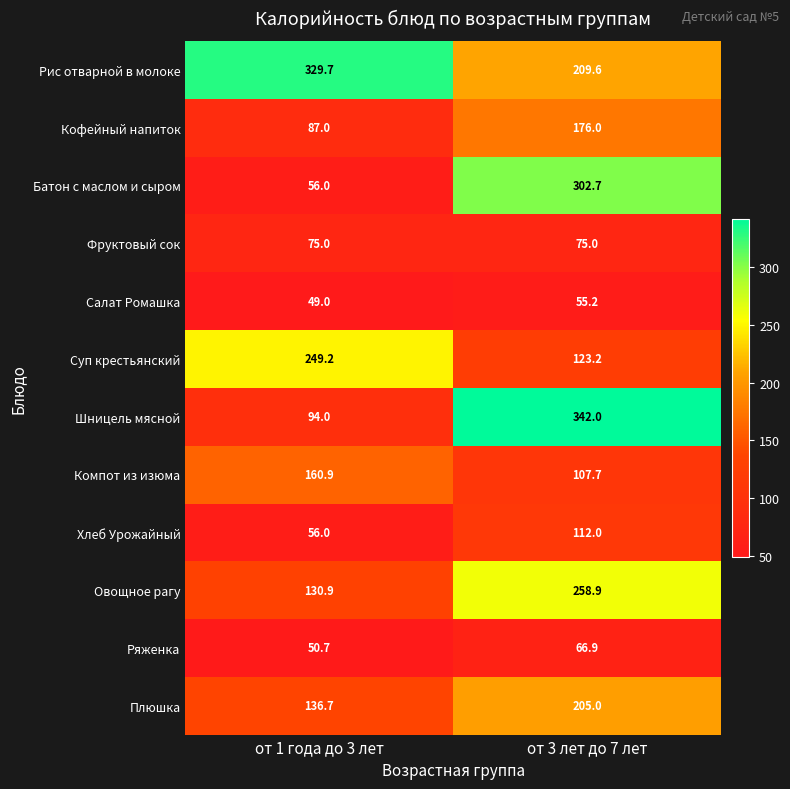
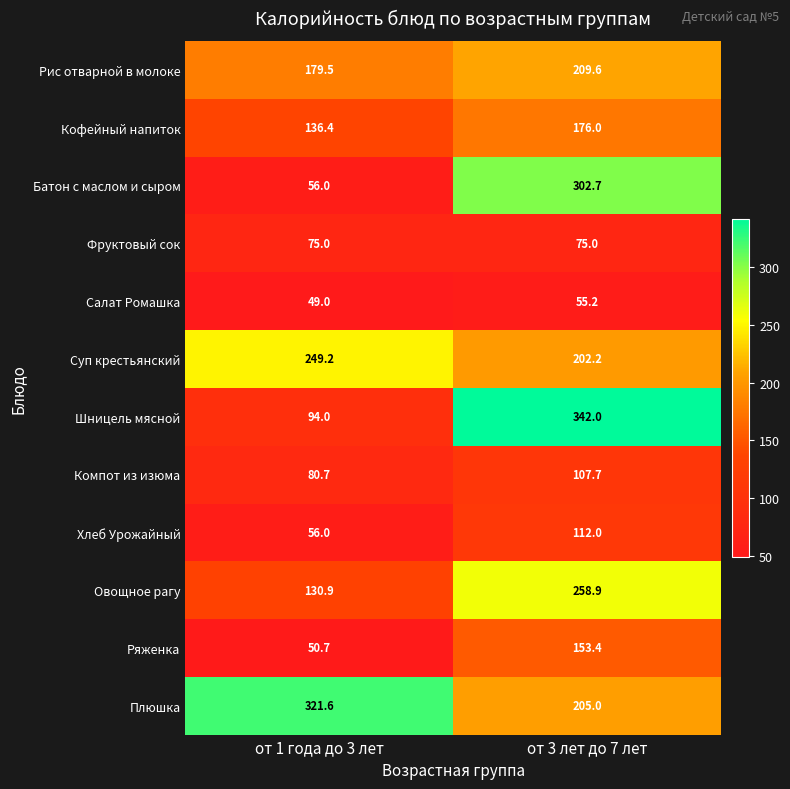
Рис отварной в молоке, от 1 года до 3 лет: 329.7 -> 179.5
Кофейный напиток, от 1 года до 3 лет: 87.0 -> 136.4
Суп крестьянский, от 3 лет до 7 лет: 123.2 -> 202.2
Компот из изюма, от 1 года до 3 лет: 160.9 -> 80.7
Ряженка, от 3 лет до 7 лет: 66.9 -> 153.4
Плюшка, от 1 года до 3 лет: 136.7 -> 321.6
